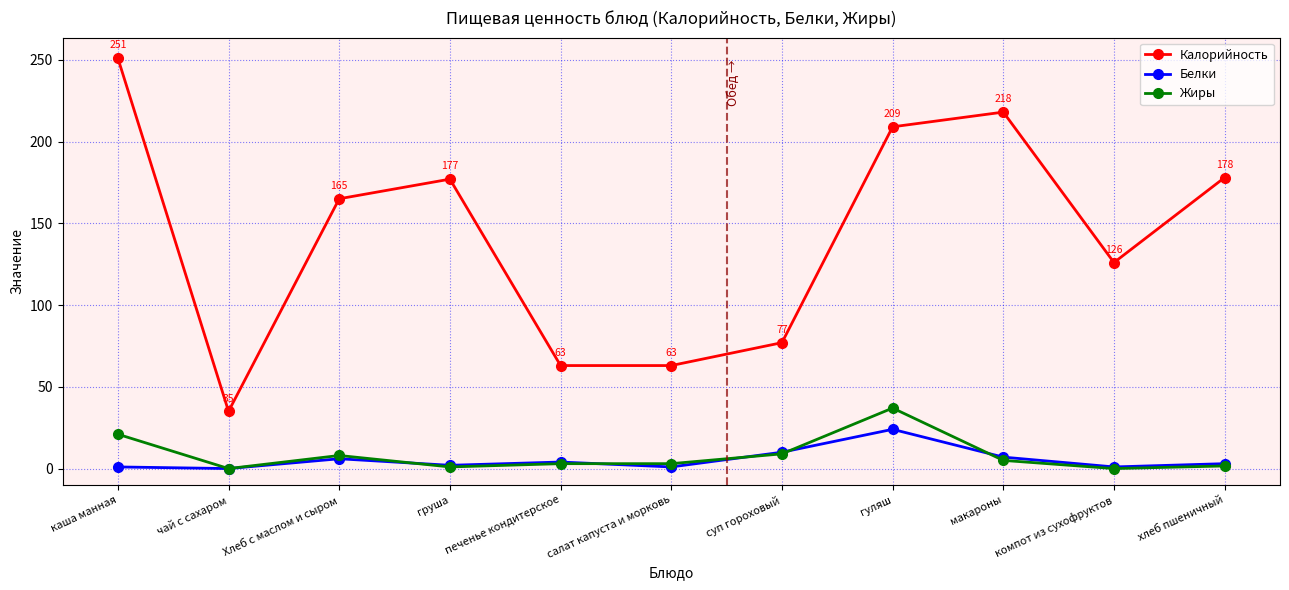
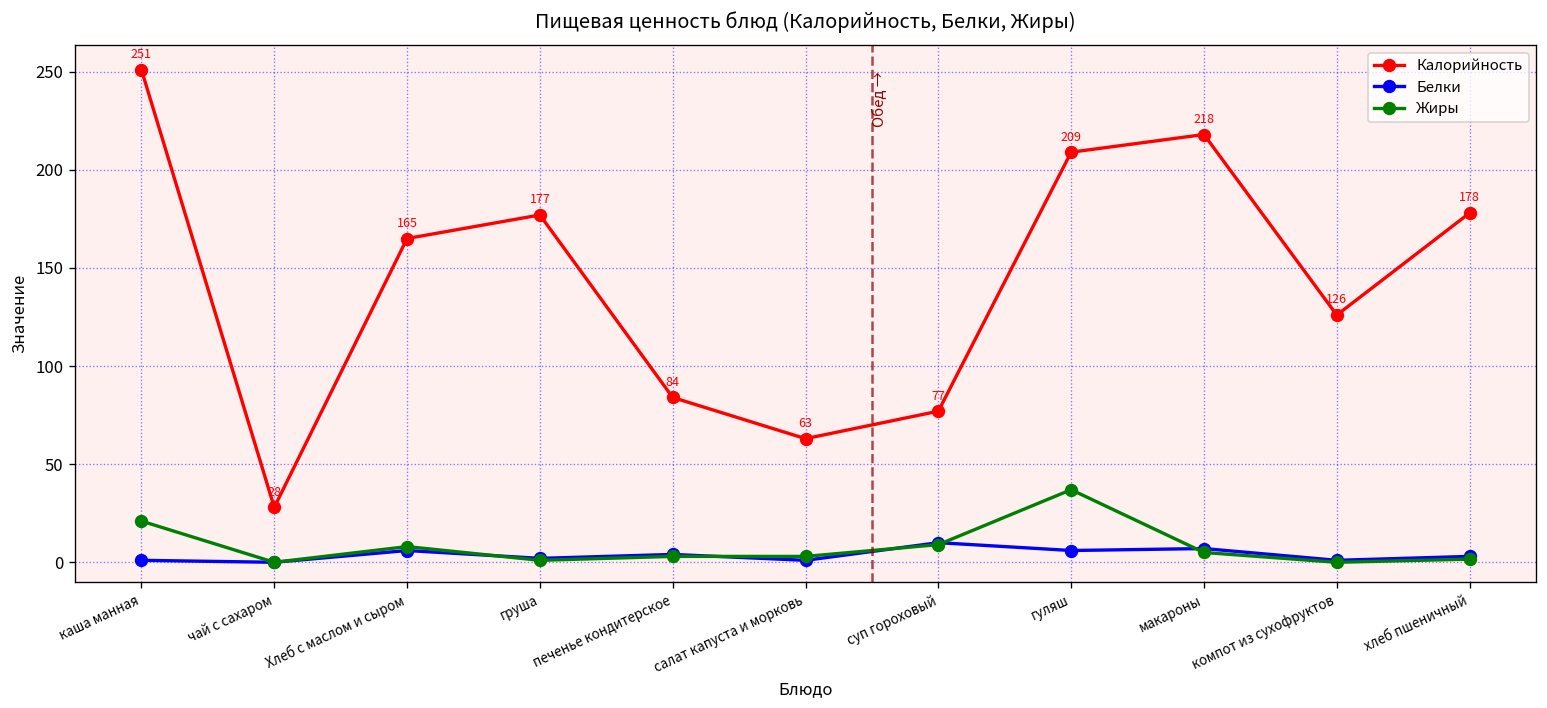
Калорийность, чай с сахаром: 35 -> 28
Калорийность, печенье кондитерское: 63 -> 84
Белки, гуляш: 24 -> 6
